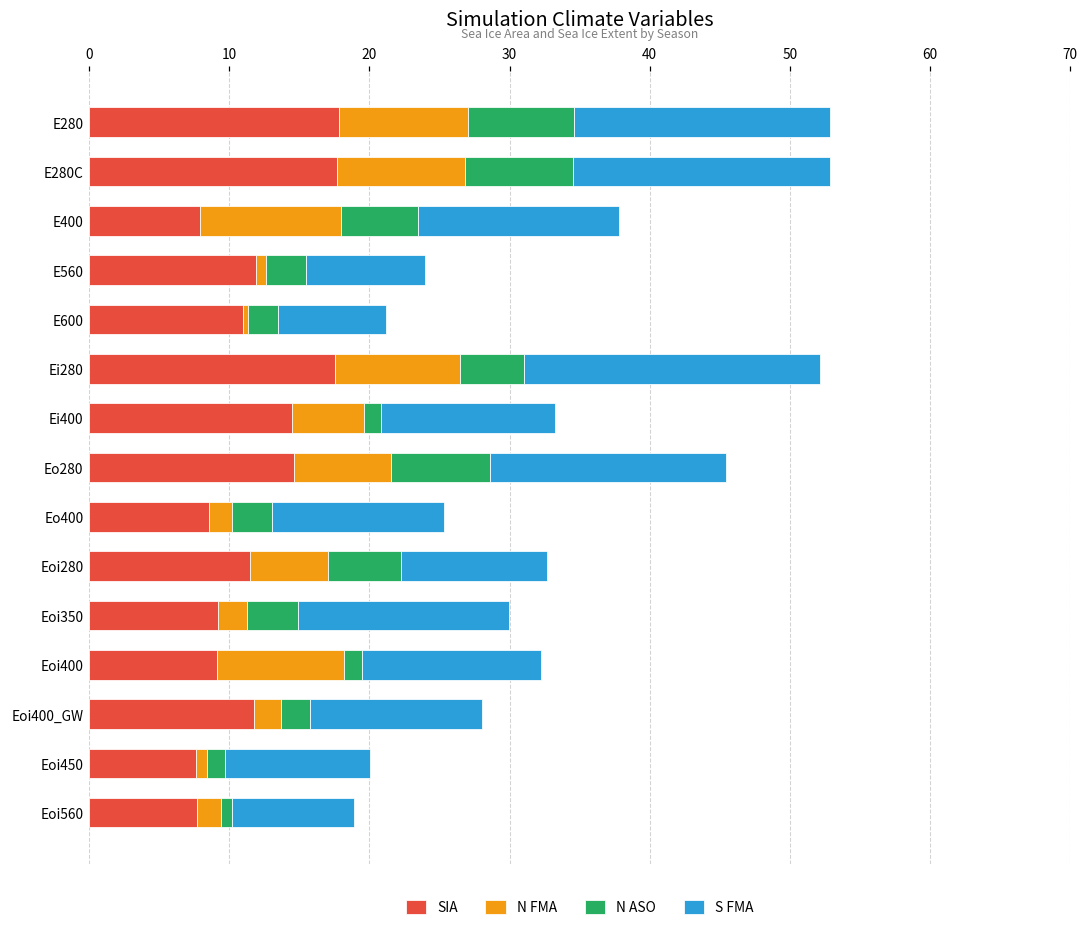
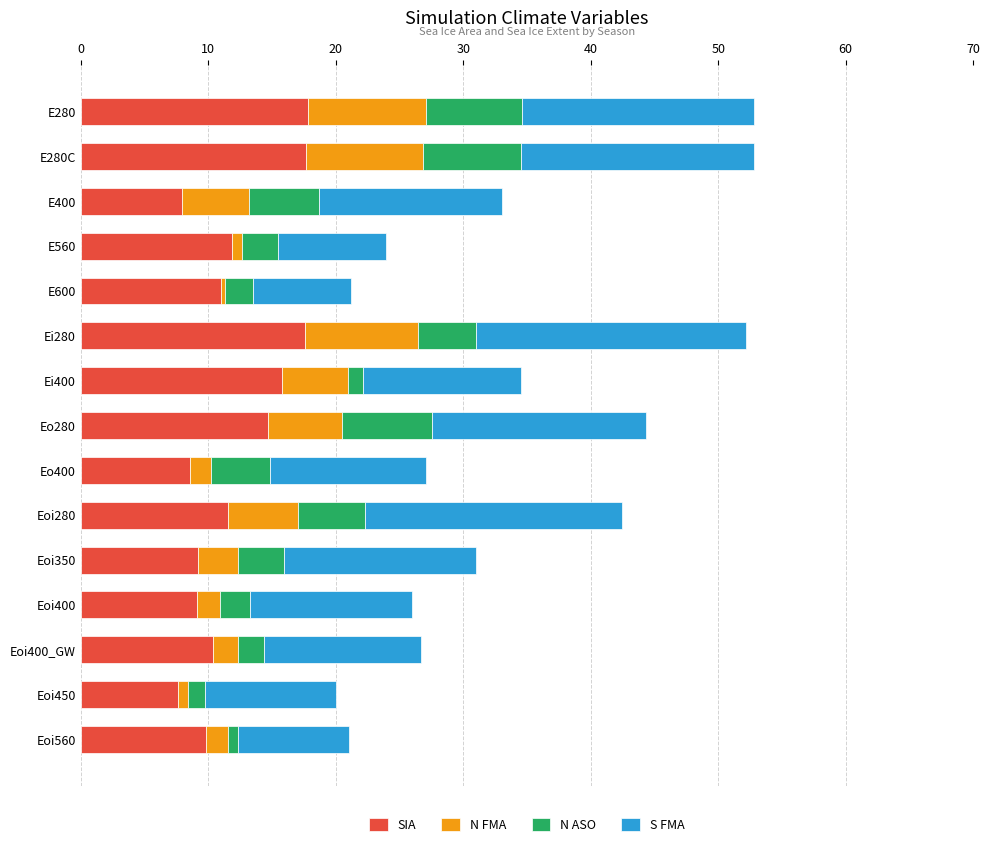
N FMA, E400: 10.0 -> 5.3
SIA, Ei400: 14.5 -> 15.8
N FMA, Eo280: 6.9 -> 5.8
N ASO, Eo400: 2.8 -> 4.6
S FMA, Eoi280: 10.4 -> 20.2
N FMA, Eoi350: 2.1 -> 3.1
N FMA, Eoi400: 9.1 -> 1.8
N ASO, Eoi400: 1.3 -> 2.3
SIA, Eoi400_GW: 11.8 -> 10.4
SIA, Eoi560: 7.7 -> 9.8
